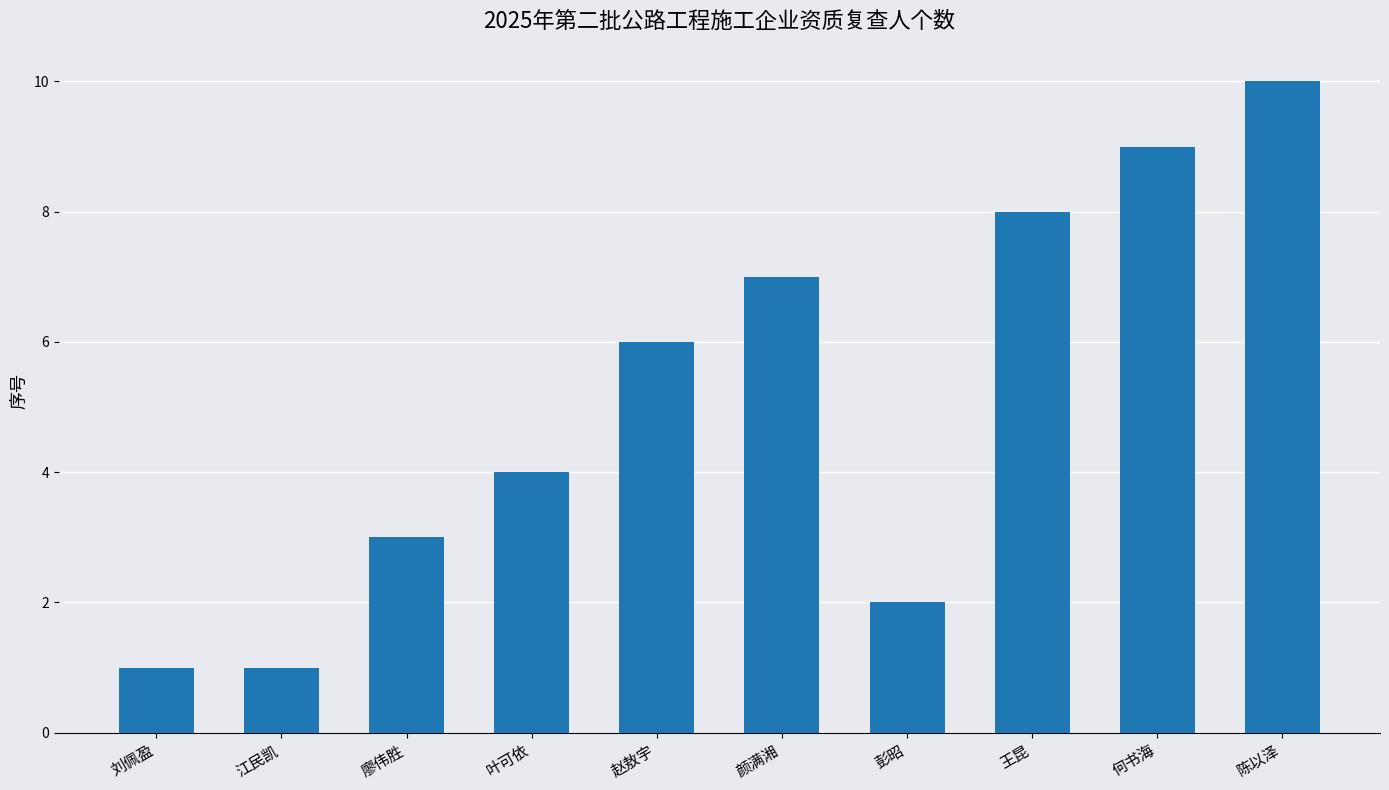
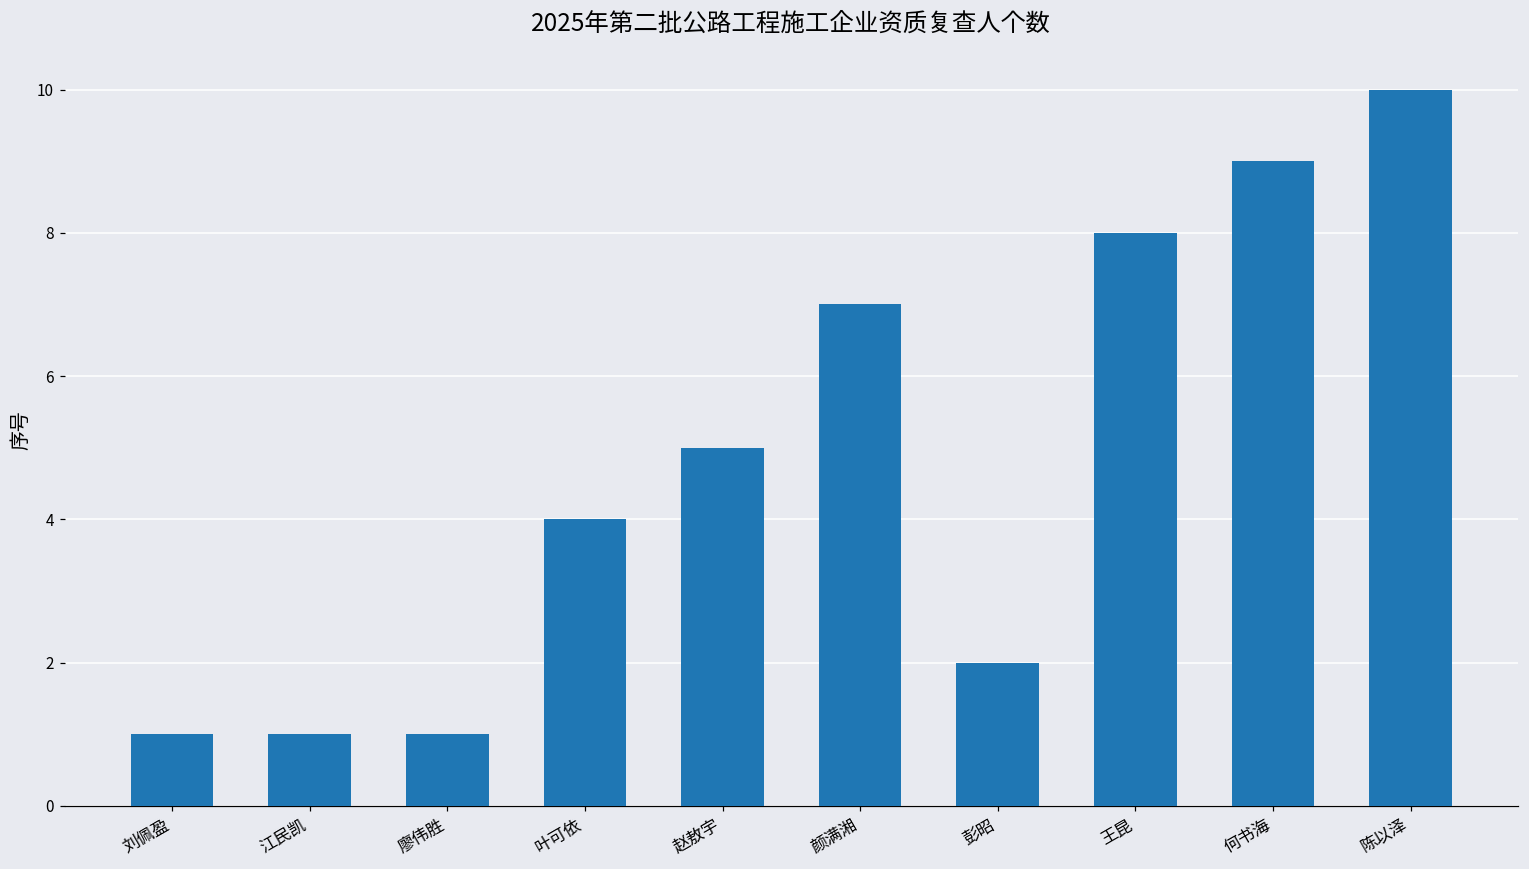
廖伟胜: 3 -> 1
赵敖宇: 6 -> 5
